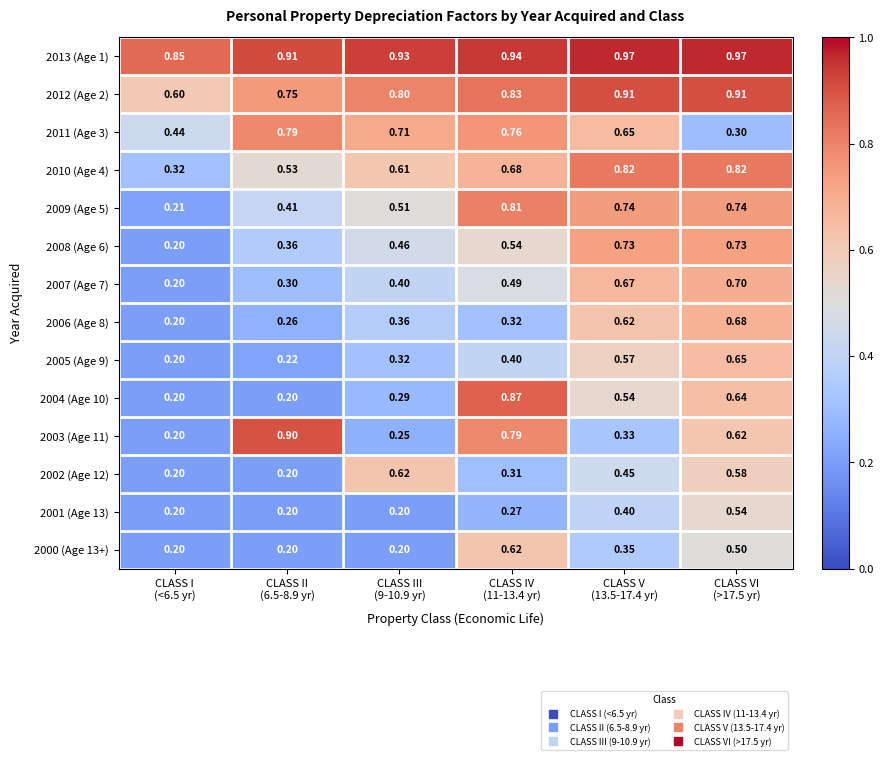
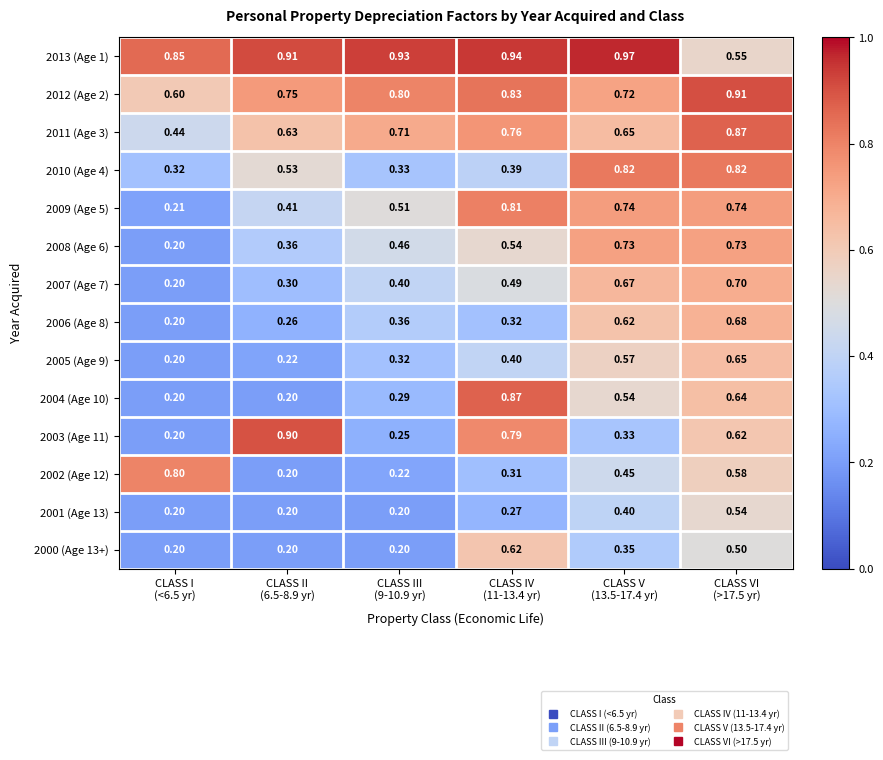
2013 (Age 1), CLASS VI (>17.5 yr): 0.97 -> 0.55
2012 (Age 2), CLASS V (13.5-17.4 yr): 0.91 -> 0.72
2011 (Age 3), CLASS II (6.5-8.9 yr): 0.79 -> 0.63
2011 (Age 3), CLASS VI (>17.5 yr): 0.30 -> 0.87
2010 (Age 4), CLASS III (9-10.9 yr): 0.61 -> 0.33
2010 (Age 4), CLASS IV (11-13.4 yr): 0.68 -> 0.39
2002 (Age 12), CLASS I (<6.5 yr): 0.20 -> 0.80
2002 (Age 12), CLASS III (9-10.9 yr): 0.62 -> 0.22
